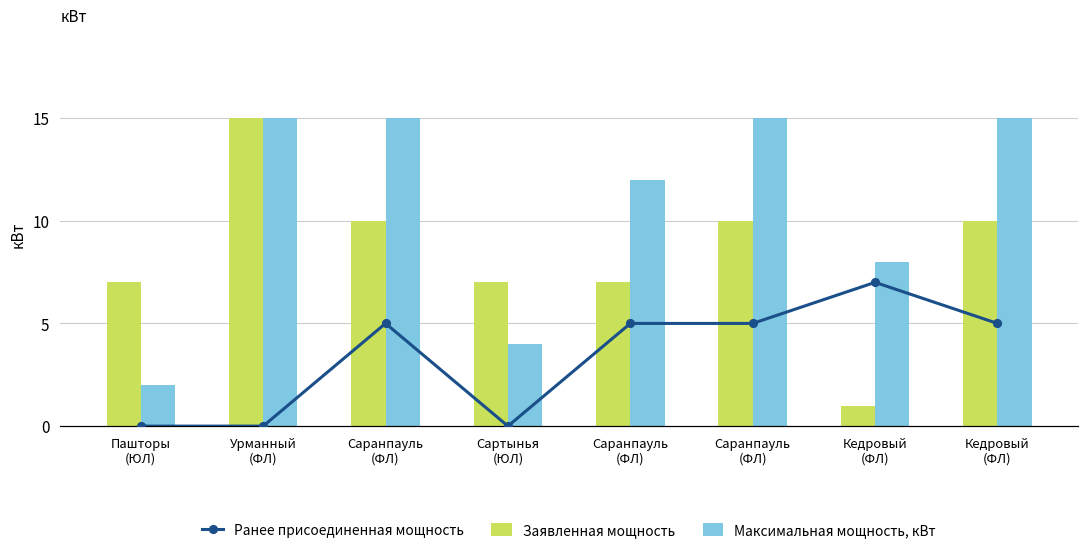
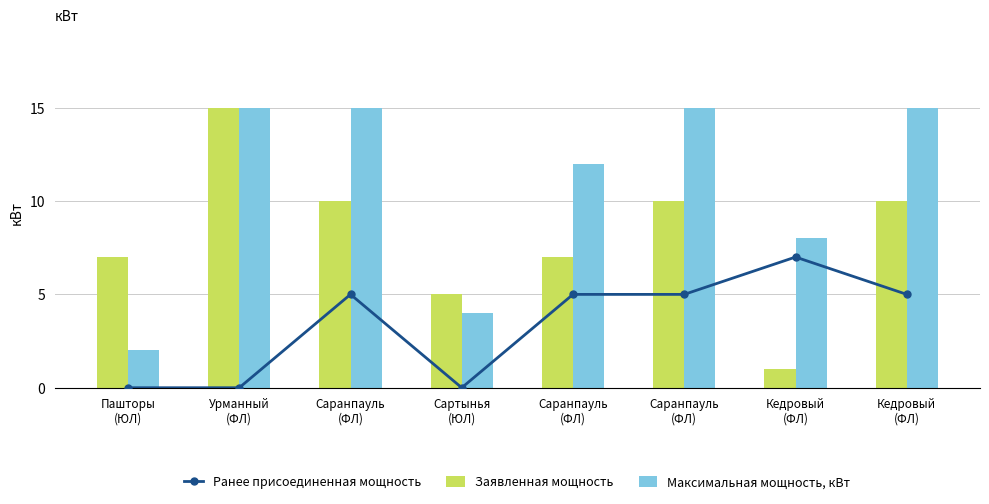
Заявленная мощность, Сартынья (ЮЛ): 7 -> 5
